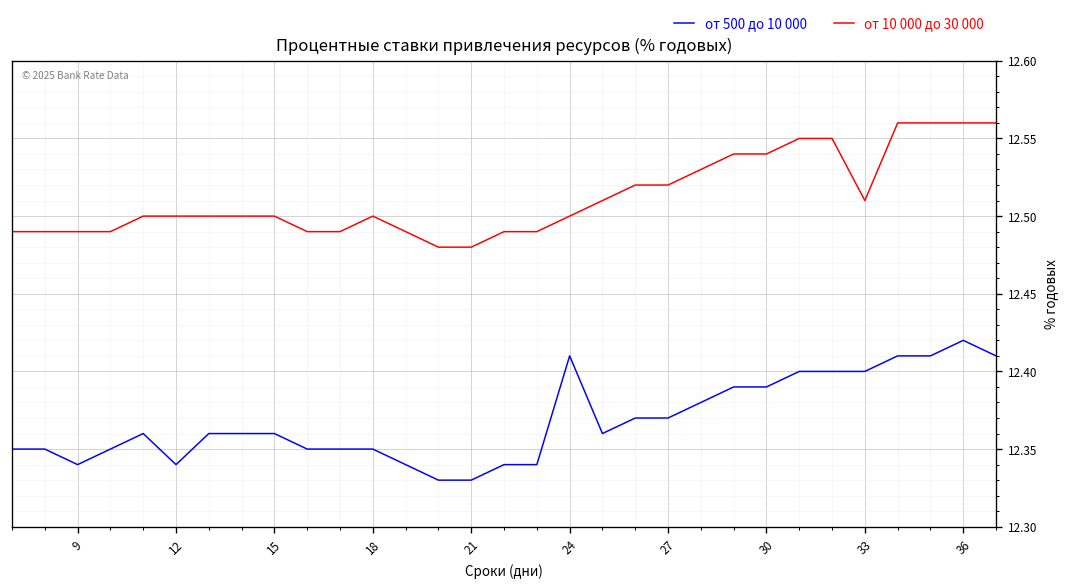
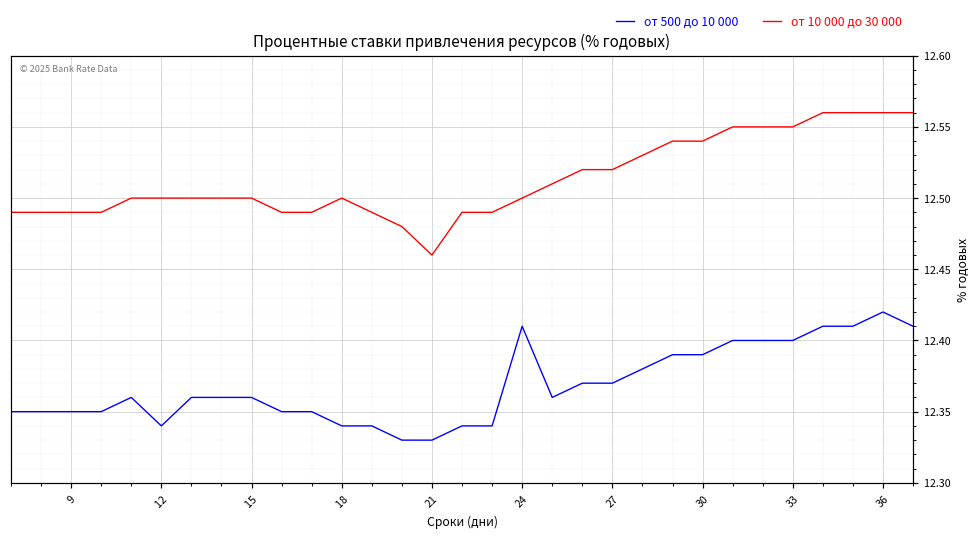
от 500 до 10 000, 9: 12.34 -> 12.35
от 500 до 10 000, 18: 12.35 -> 12.34
от 10 000 до 30 000, 21: 12.48 -> 12.46
от 10 000 до 30 000, 33: 12.51 -> 12.55
